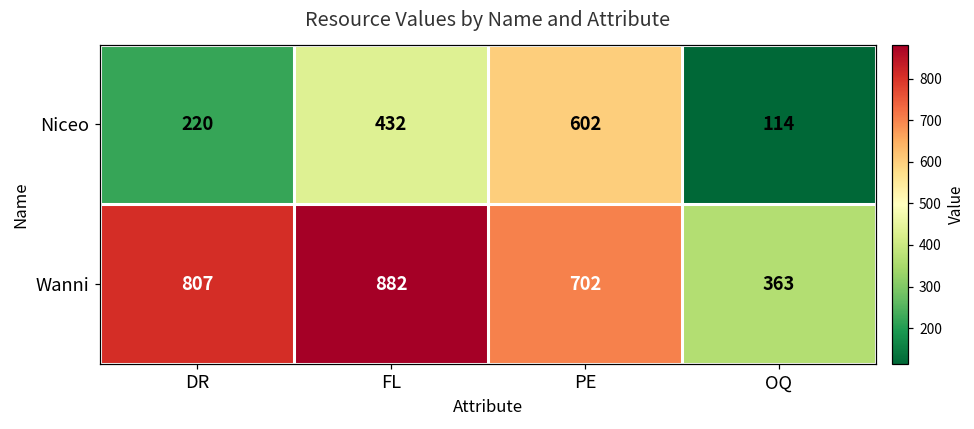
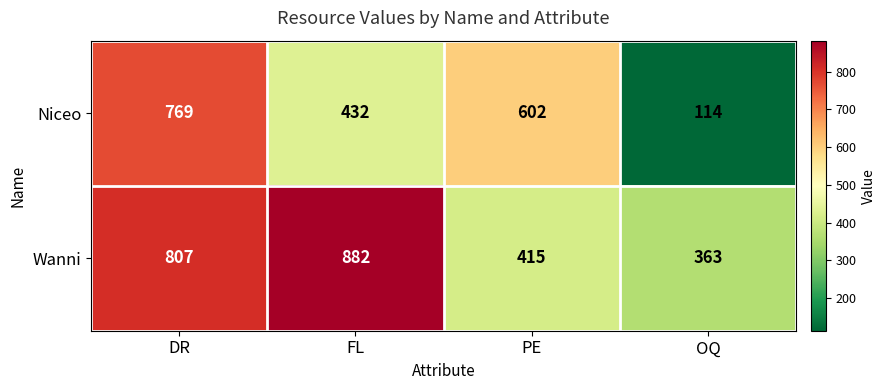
Niceo, DR: 220 -> 769
Wanni, PE: 702 -> 415
